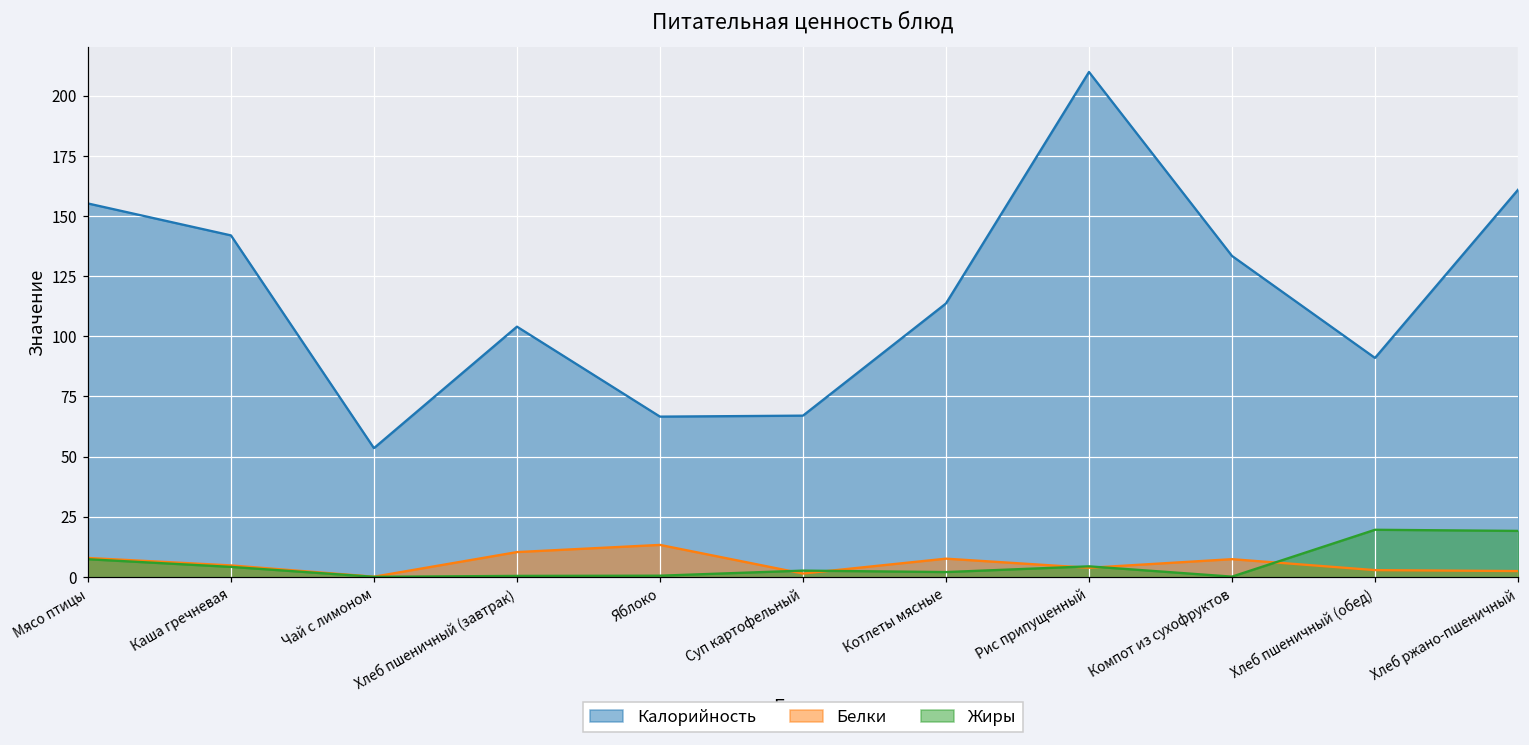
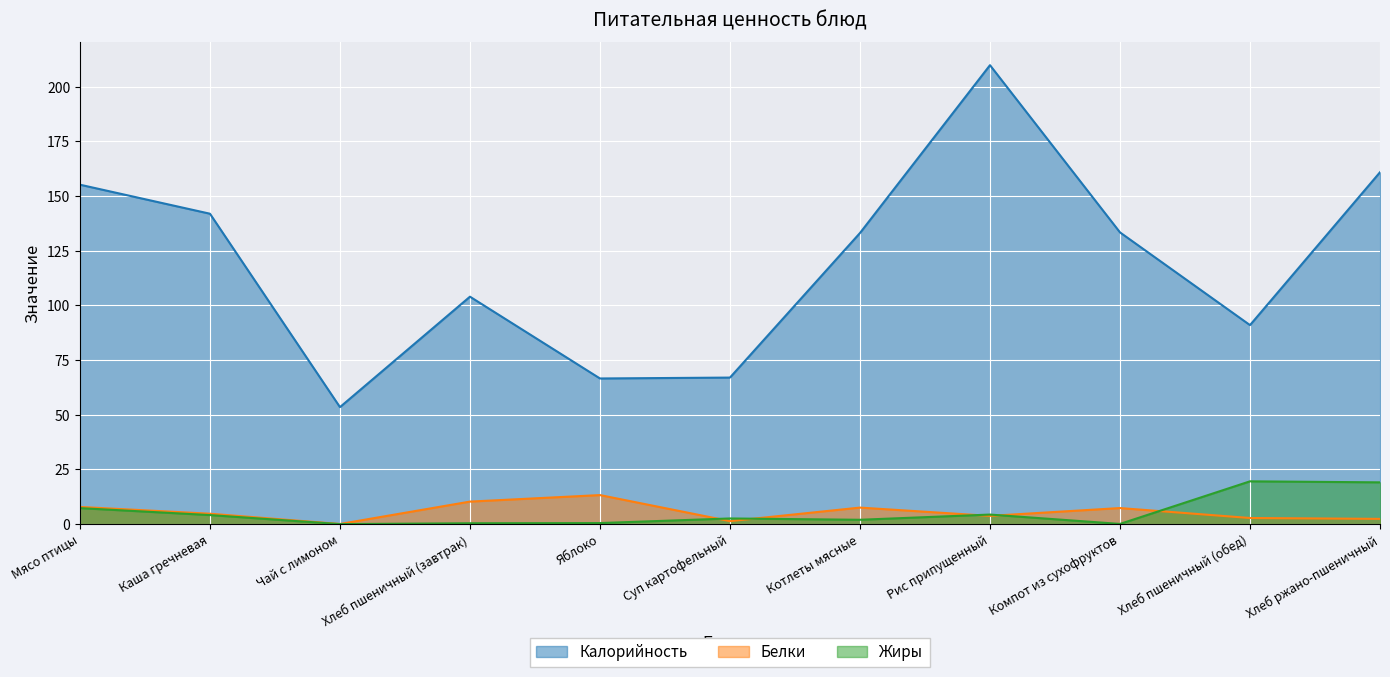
Калорийность, Котлеты мясные: 114 -> 133
